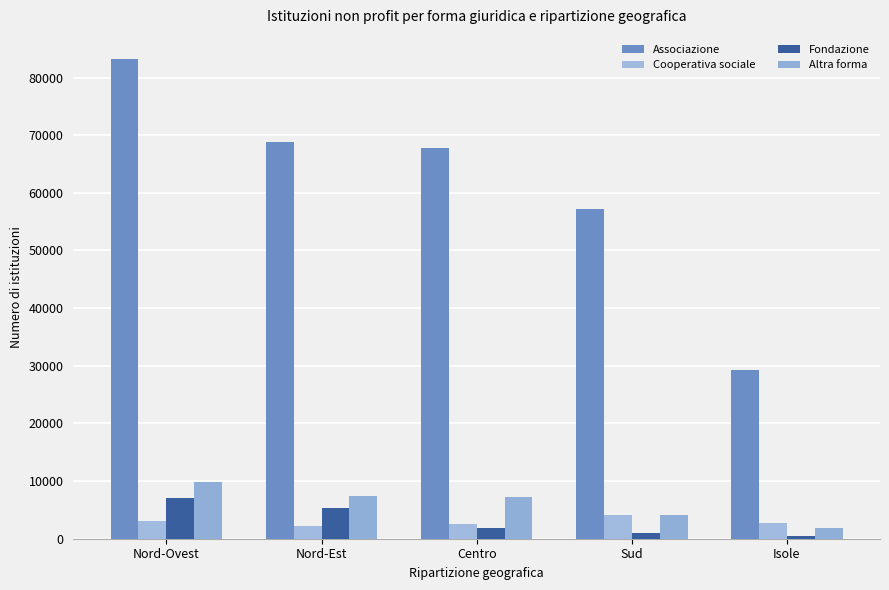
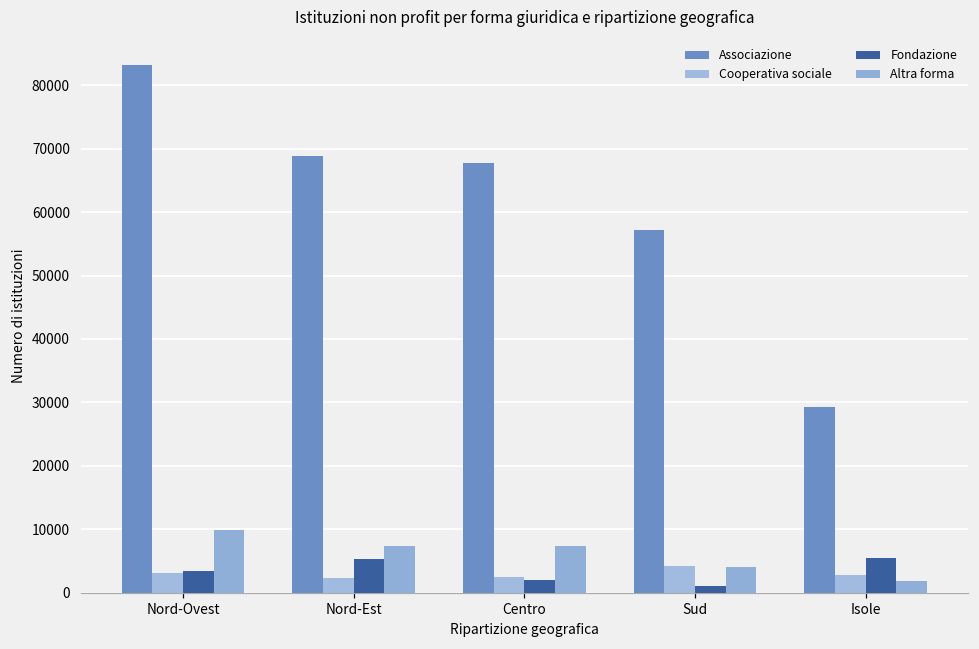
Fondazione, Nord-Ovest: 7000 -> 3000
Fondazione, Isole: 0 -> 5000
